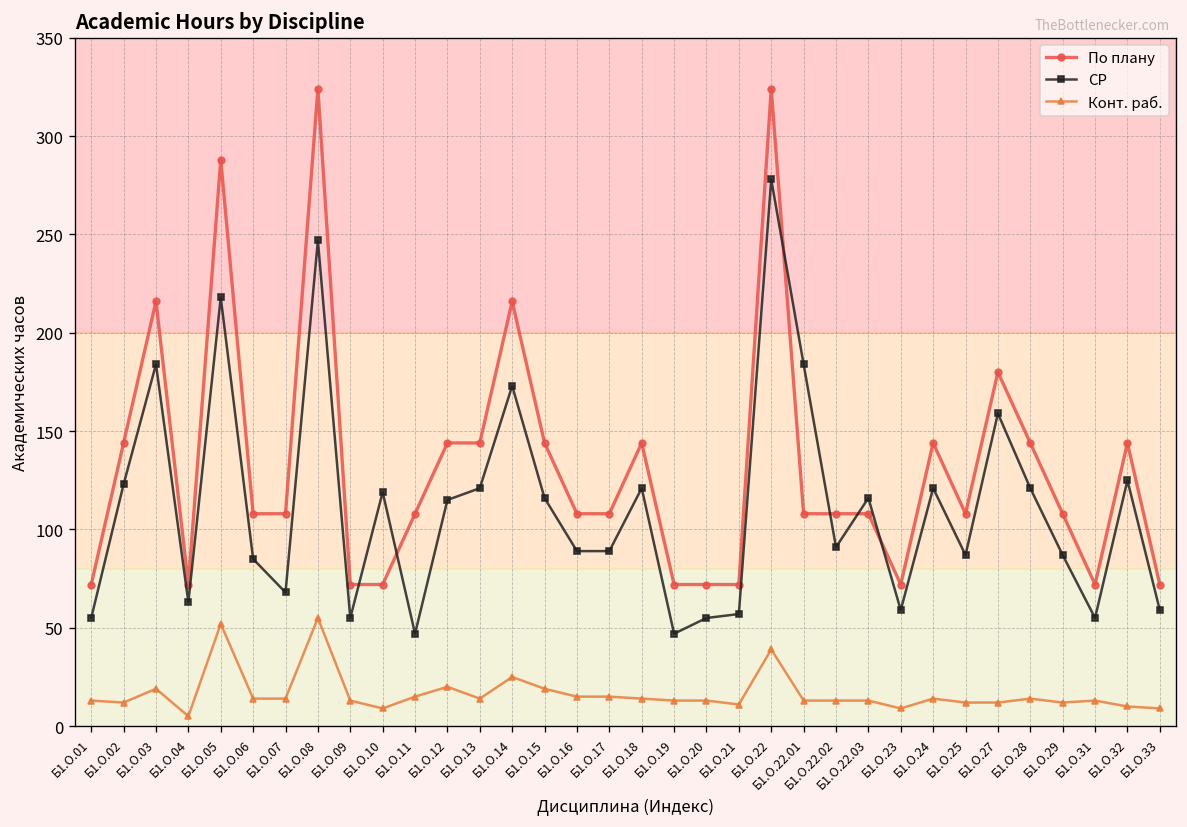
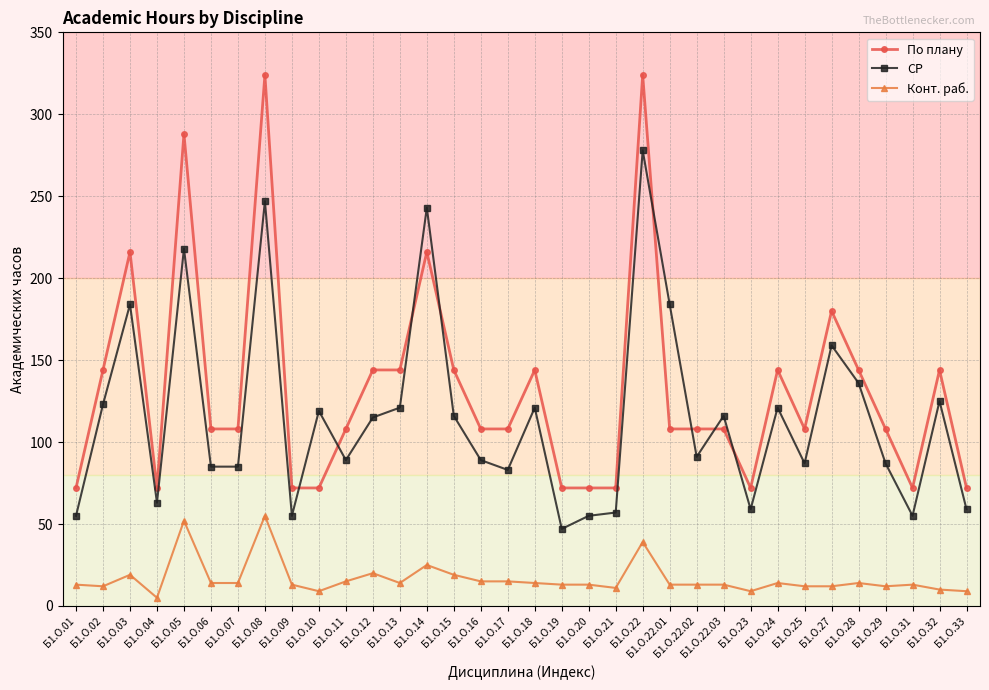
СР, Б1.О.07: 68 -> 85
СР, Б1.О.11: 47 -> 89
СР, Б1.О.14: 173 -> 243
СР, Б1.О.17: 89 -> 83
СР, Б1.О.28: 121 -> 136
